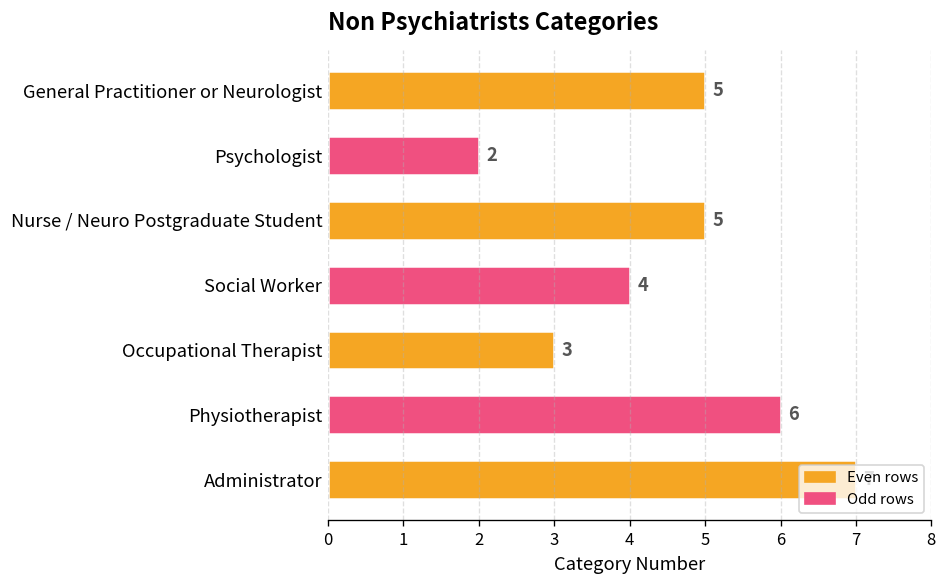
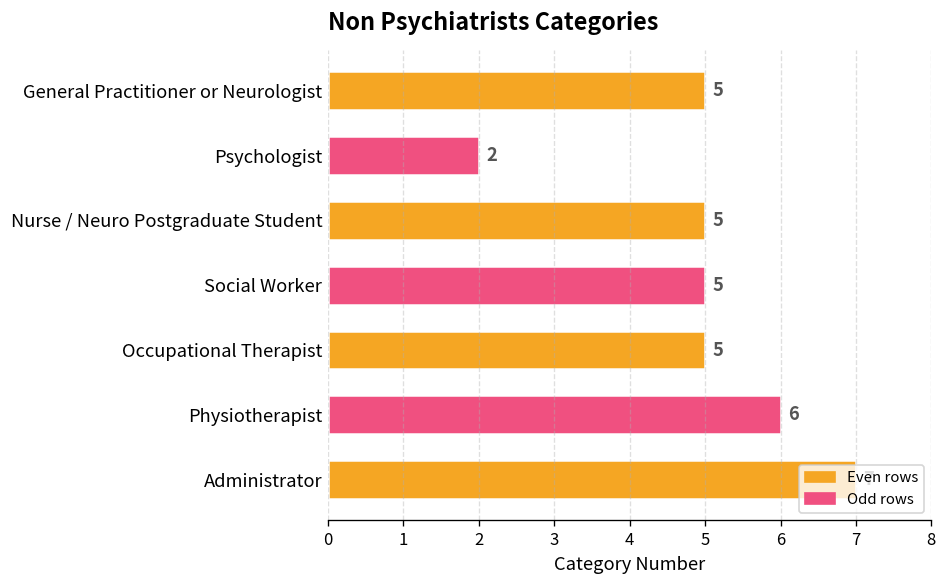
Social Worker: 4 -> 5
Occupational Therapist: 3 -> 5
